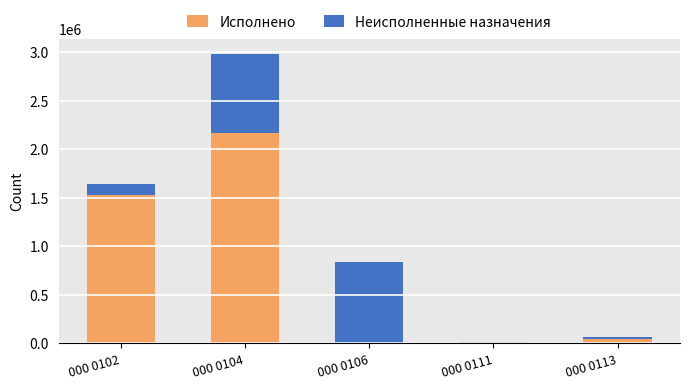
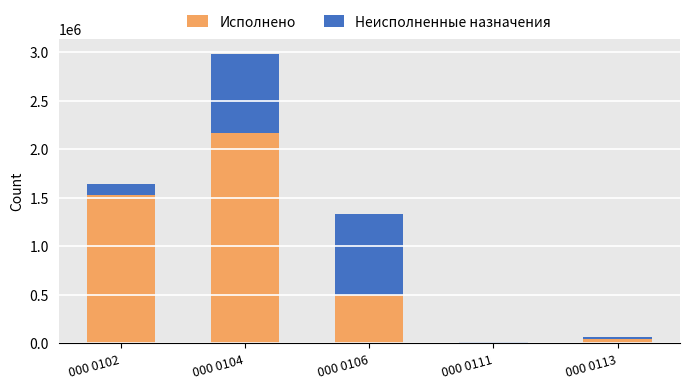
Исполнено, 000 0106: 0 -> 500000
